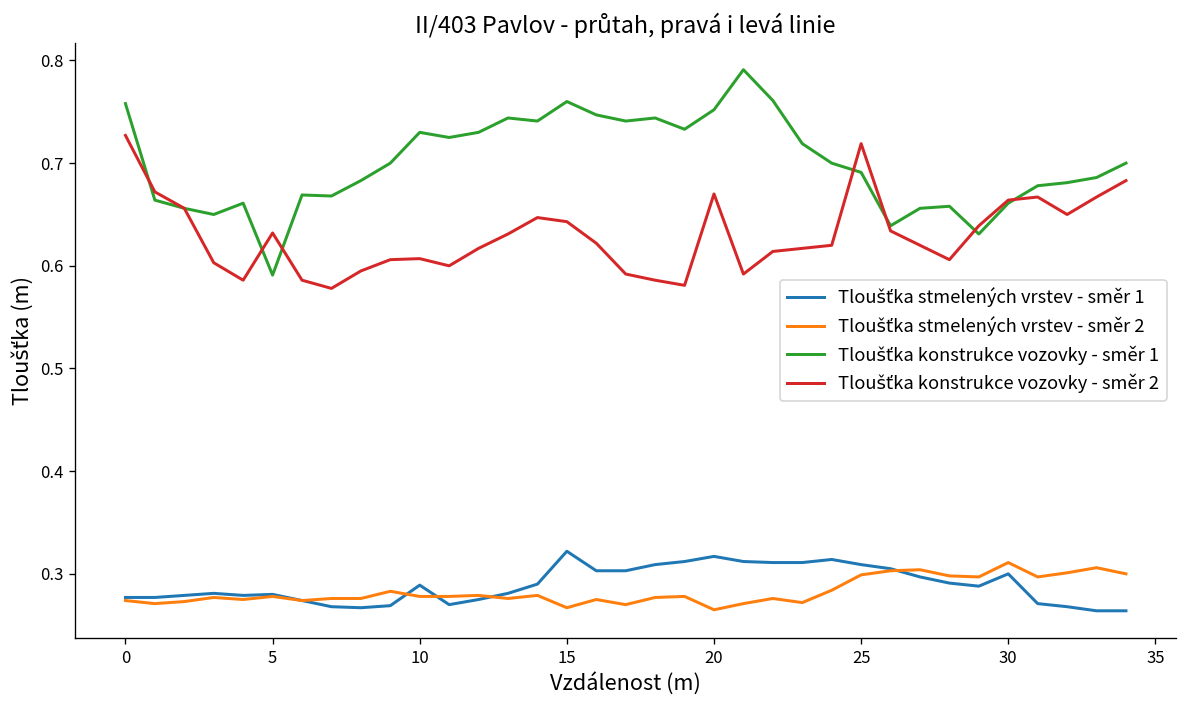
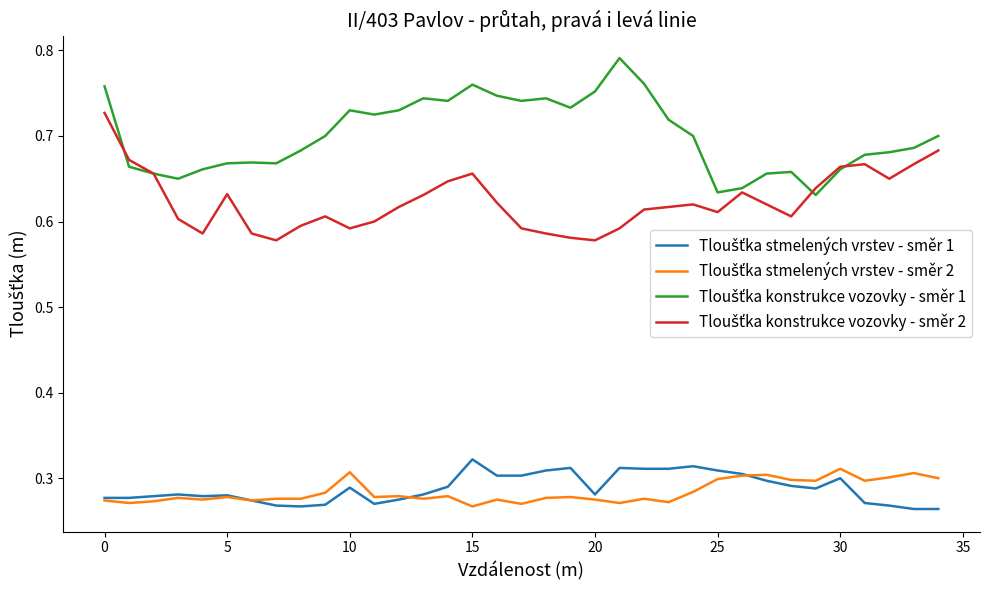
Tloušťka konstrukce vozovky - směr 1, 5: 0.59 -> 0.67
Tloušťka stmelených vrstev - směr 2, 10: 0.28 -> 0.31
Tloušťka konstrukce vozovky - směr 2, 10: 0.61 -> 0.59
Tloušťka konstrukce vozovky - směr 2, 15: 0.64 -> 0.66
Tloušťka stmelených vrstev - směr 1, 20: 0.32 -> 0.28
Tloušťka stmelených vrstev - směr 2, 20: 0.27 -> 0.28
Tloušťka konstrukce vozovky - směr 2, 20: 0.67 -> 0.58
Tloušťka konstrukce vozovky - směr 1, 25: 0.69 -> 0.63
Tloušťka konstrukce vozovky - směr 2, 25: 0.72 -> 0.61
